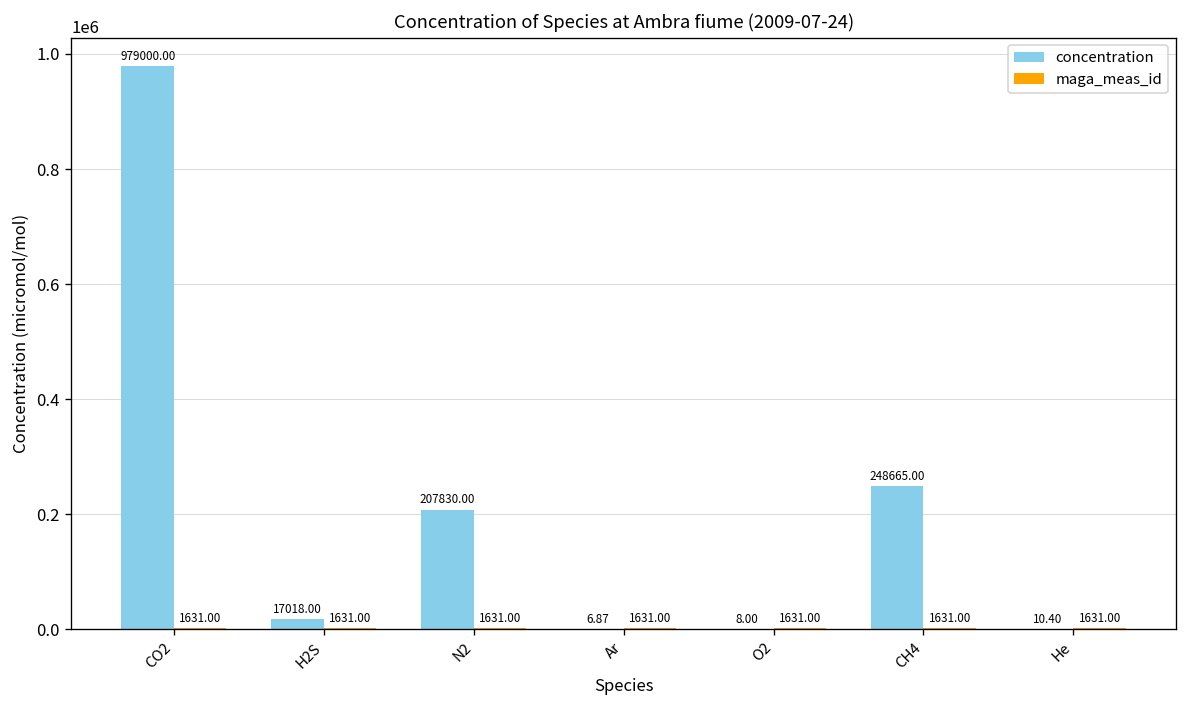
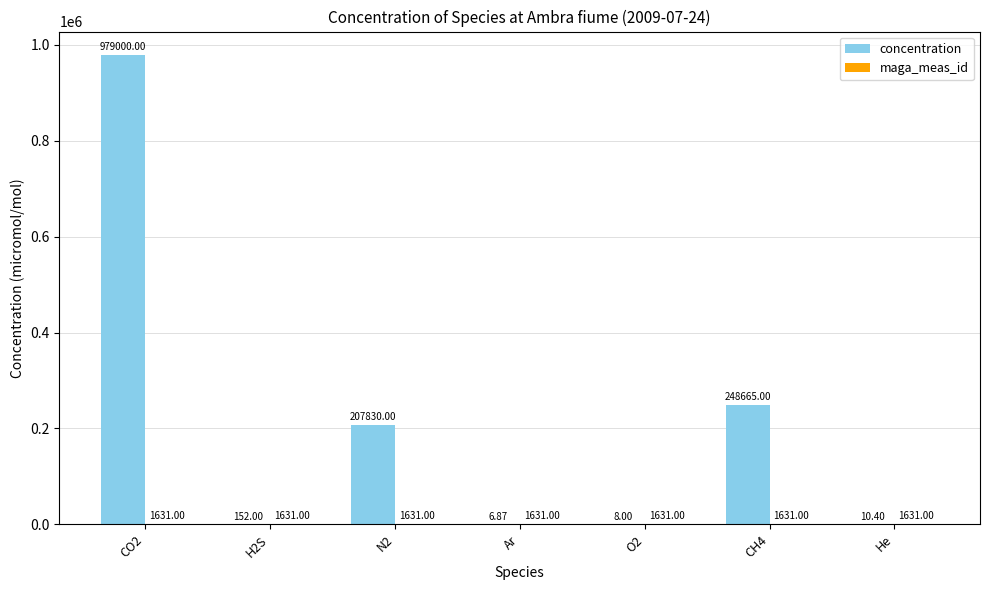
concentration, H2S: 17018.00 -> 152.00
